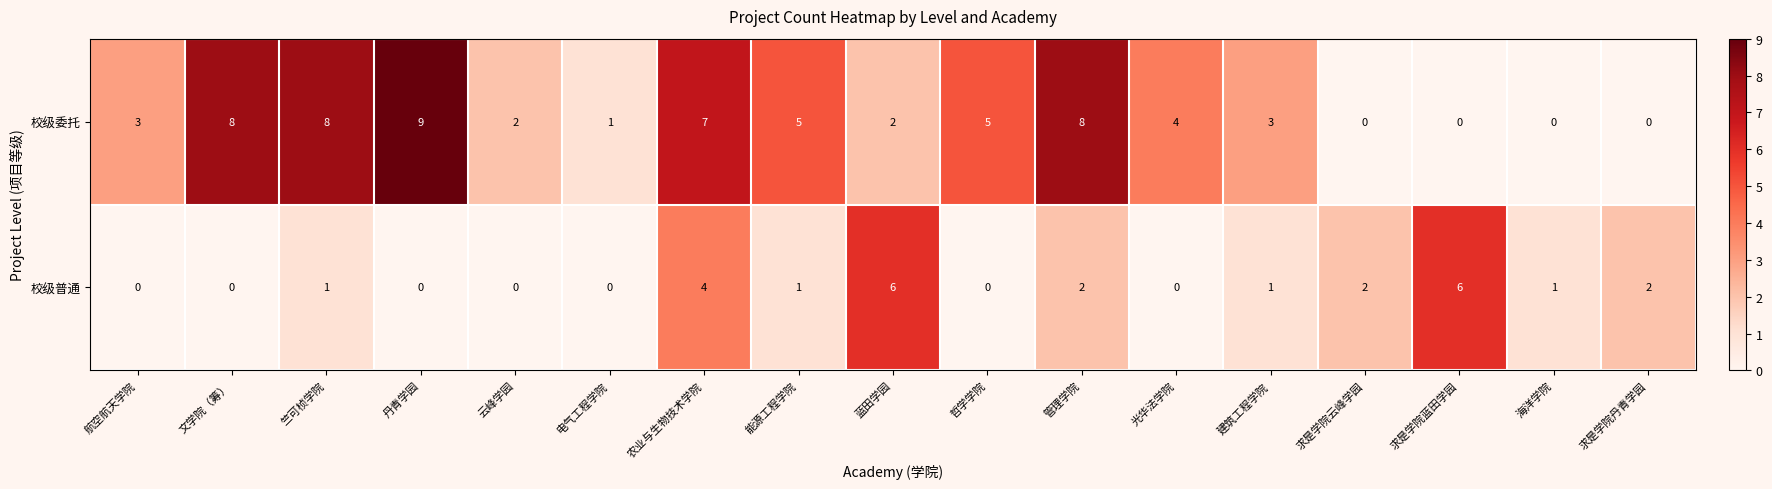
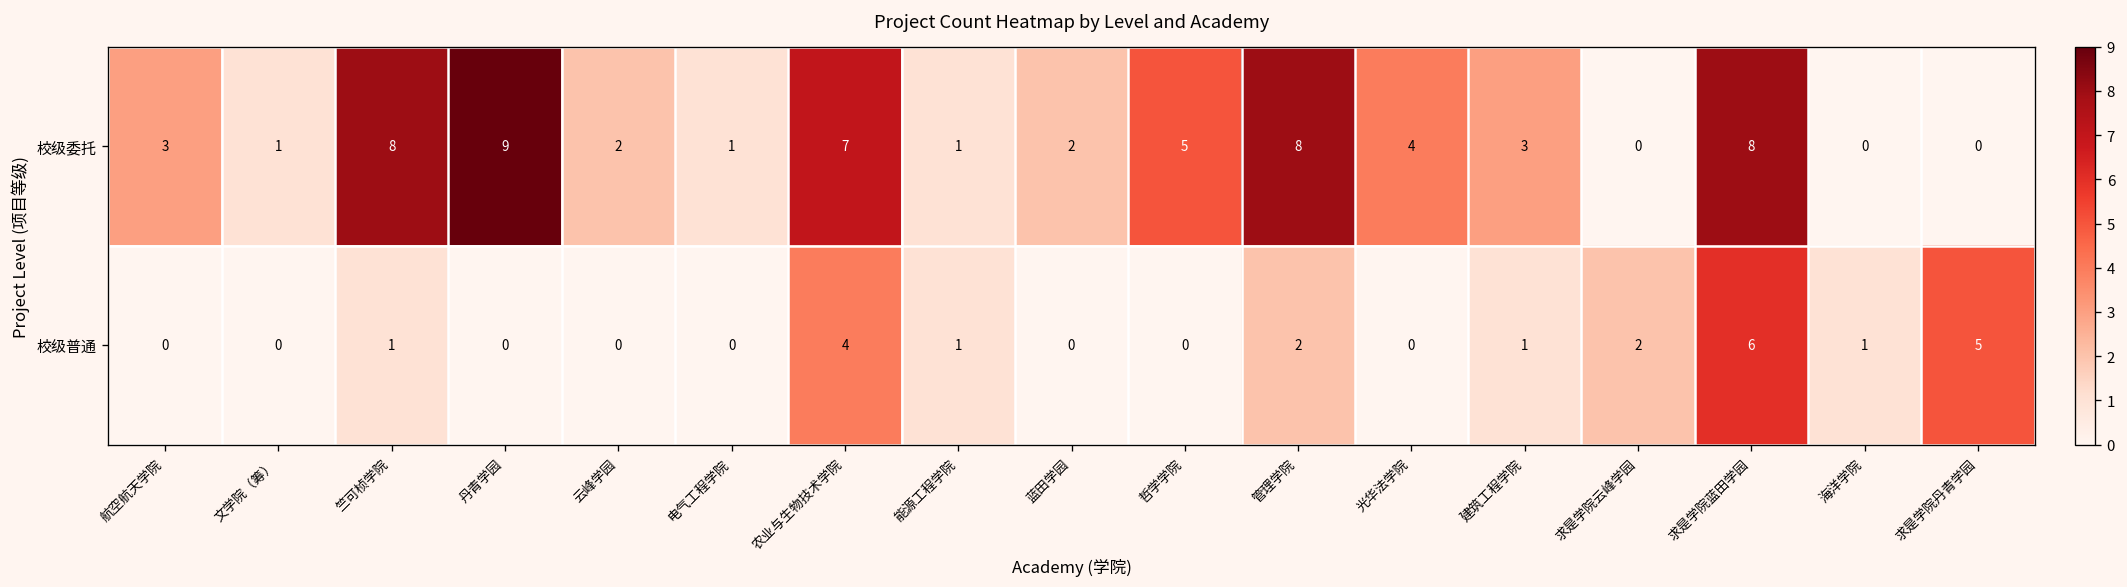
校级委托, 文学院（筹）: 8 -> 1
校级委托, 能源工程学院: 5 -> 1
校级委托, 求是学院蓝田学园: 0 -> 8
校级普通, 蓝田学园: 6 -> 0
校级普通, 求是学院丹青学园: 2 -> 5
